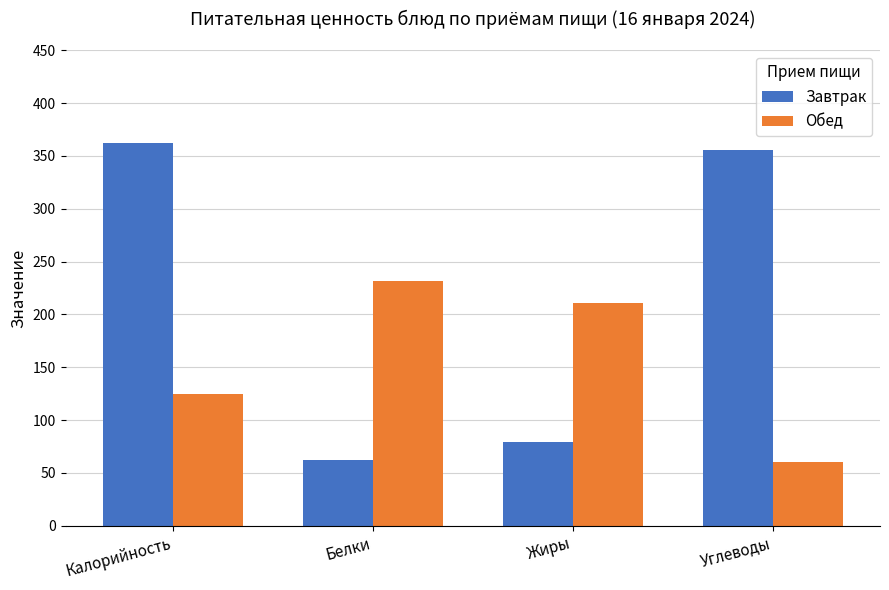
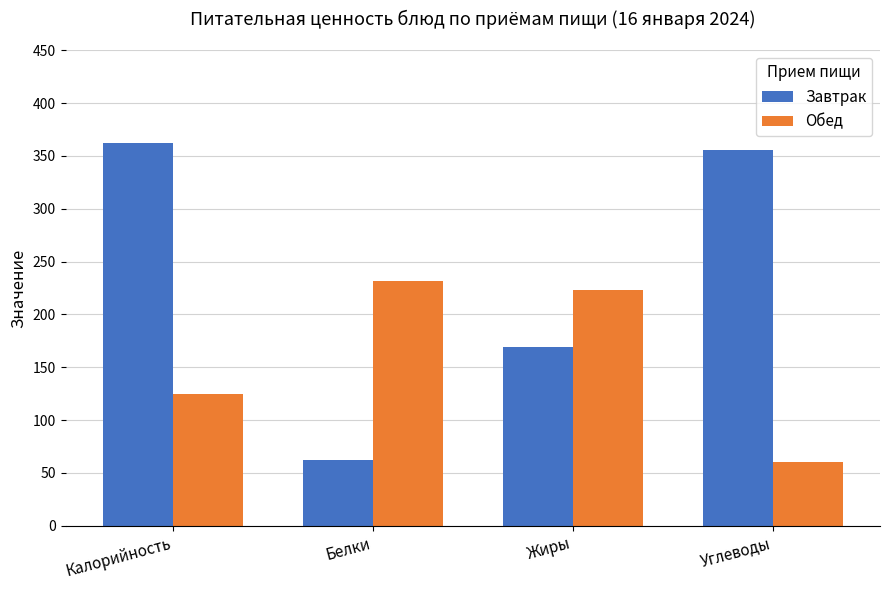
Завтрак, Жиры: 79 -> 169
Обед, Жиры: 211 -> 223
